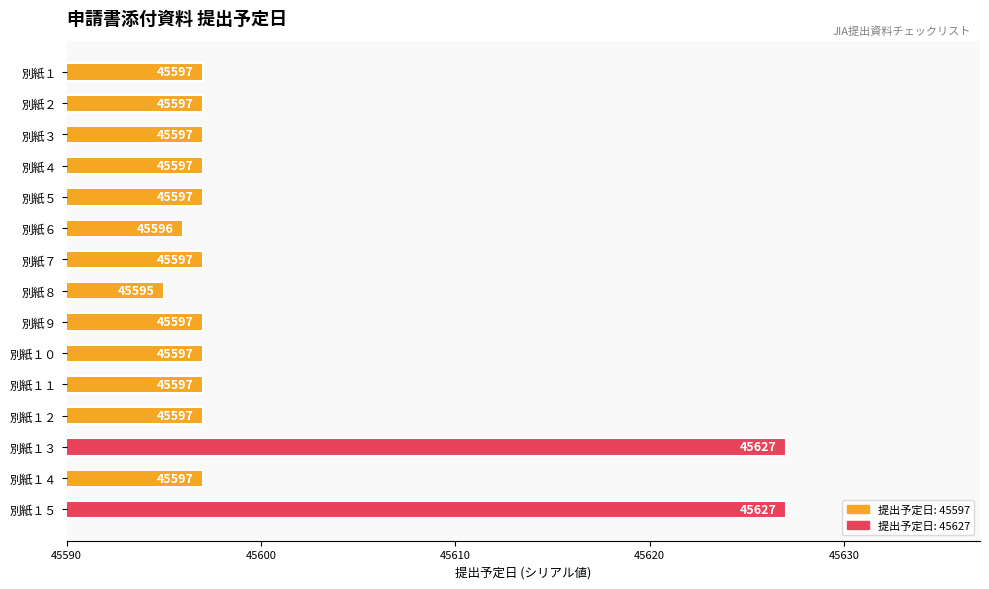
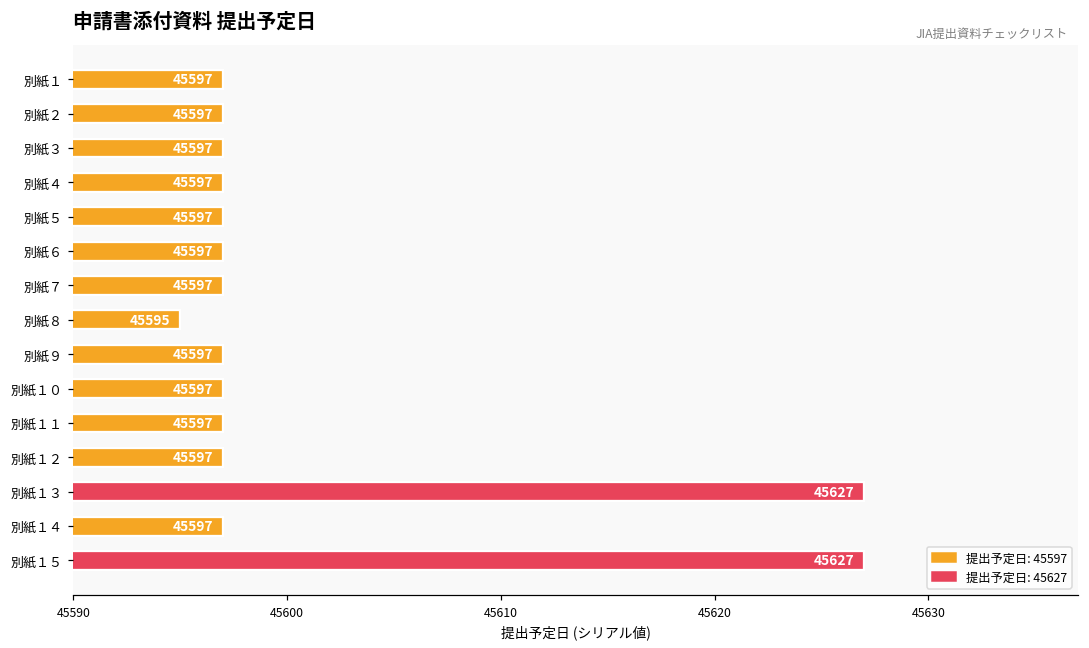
別紙６: 45596 -> 45597
